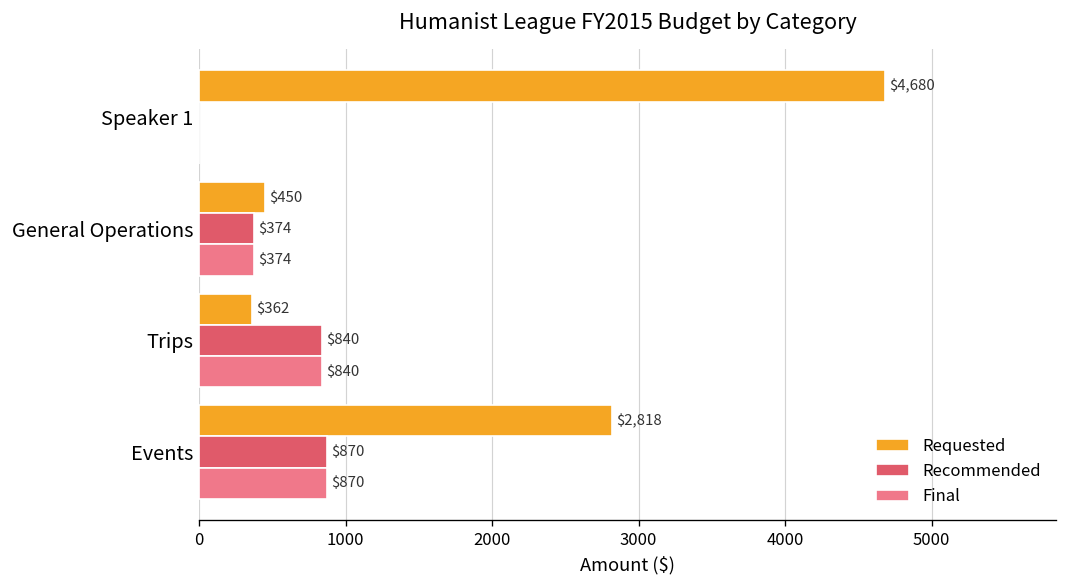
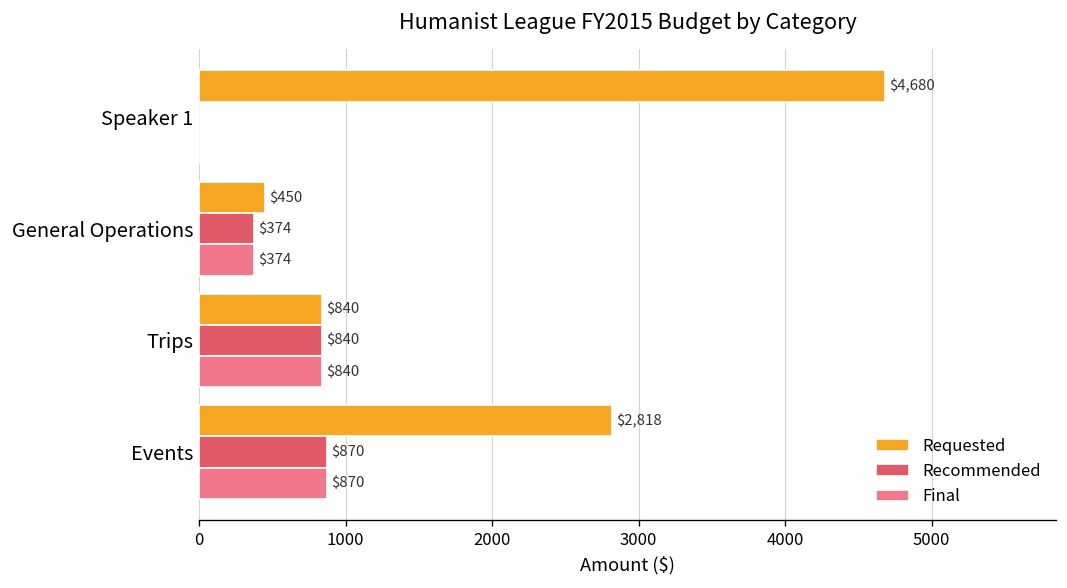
Requested, Trips: $362 -> $840
